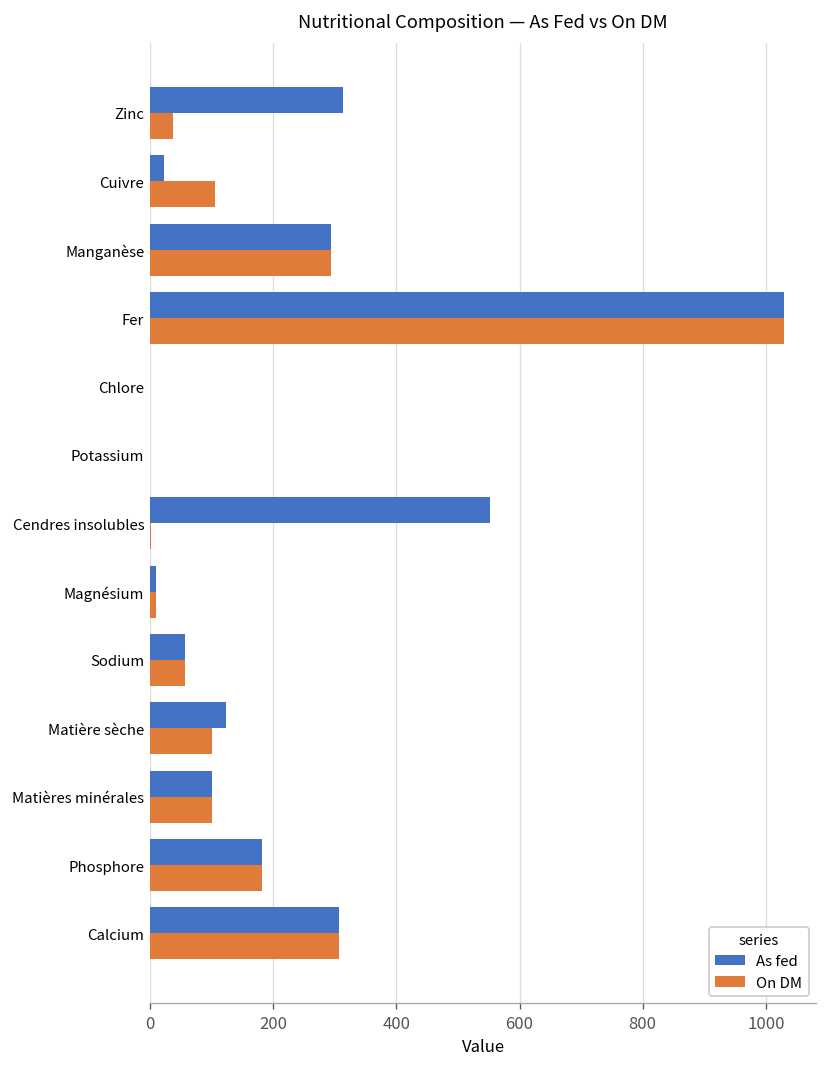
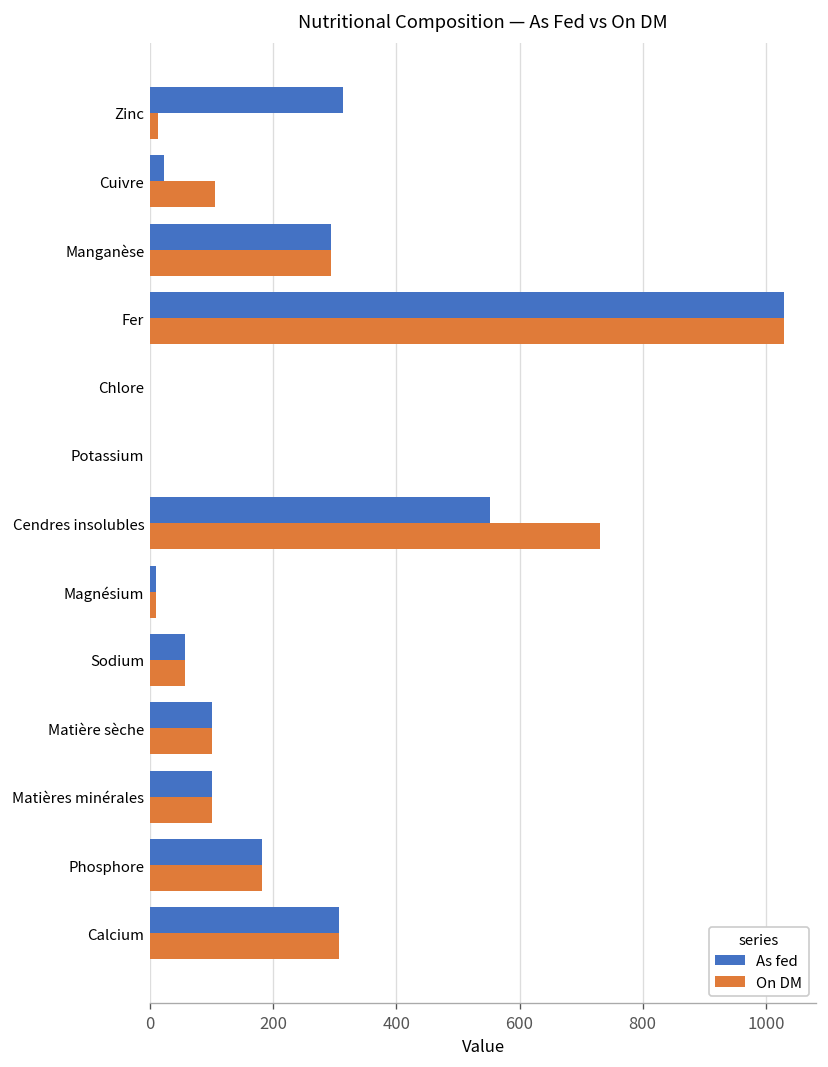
On DM, Zinc: 40 -> 10
On DM, Cendres insolubles: 0 -> 730
As fed, Matière sèche: 120 -> 100
